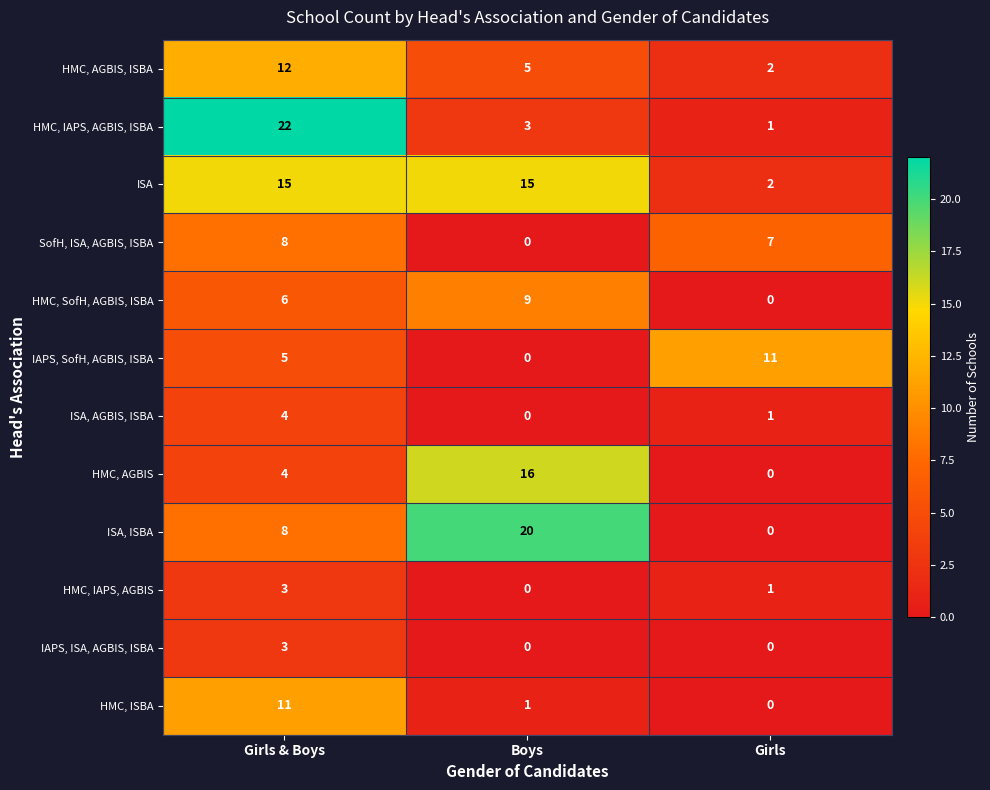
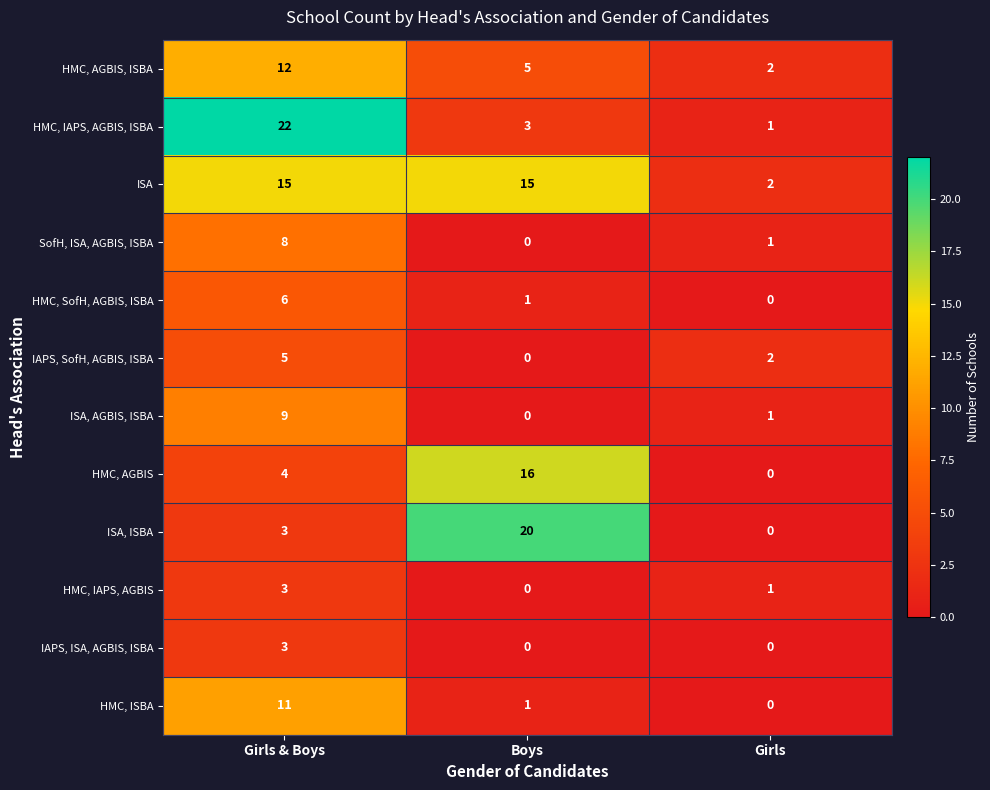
SofH, ISA, AGBIS, ISBA, Girls: 7 -> 1
HMC, SofH, AGBIS, ISBA, Boys: 9 -> 1
IAPS, SofH, AGBIS, ISBA, Girls: 11 -> 2
ISA, AGBIS, ISBA, Girls & Boys: 4 -> 9
ISA, ISBA, Girls & Boys: 8 -> 3
